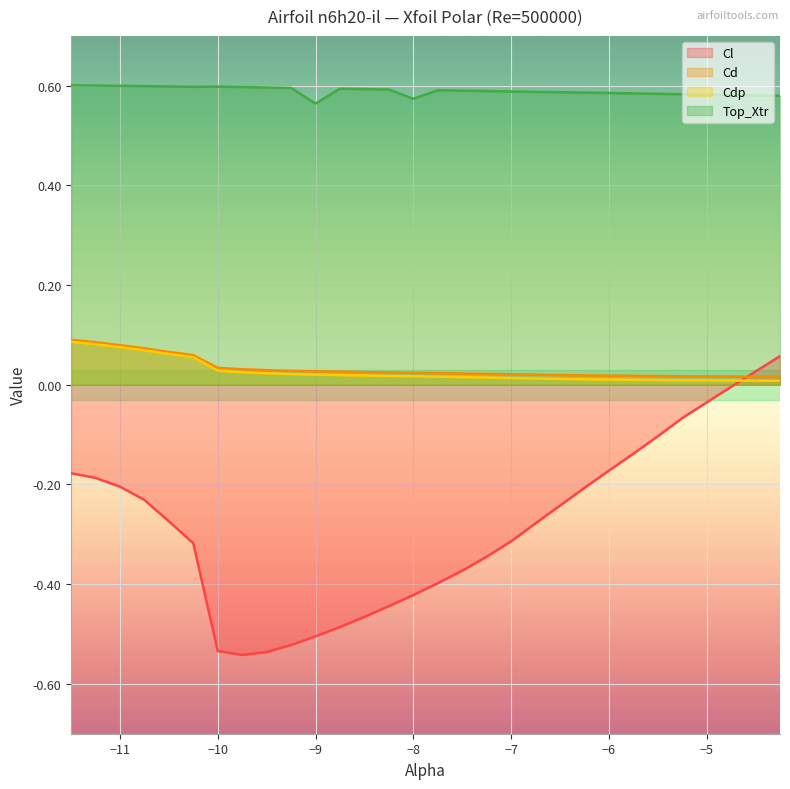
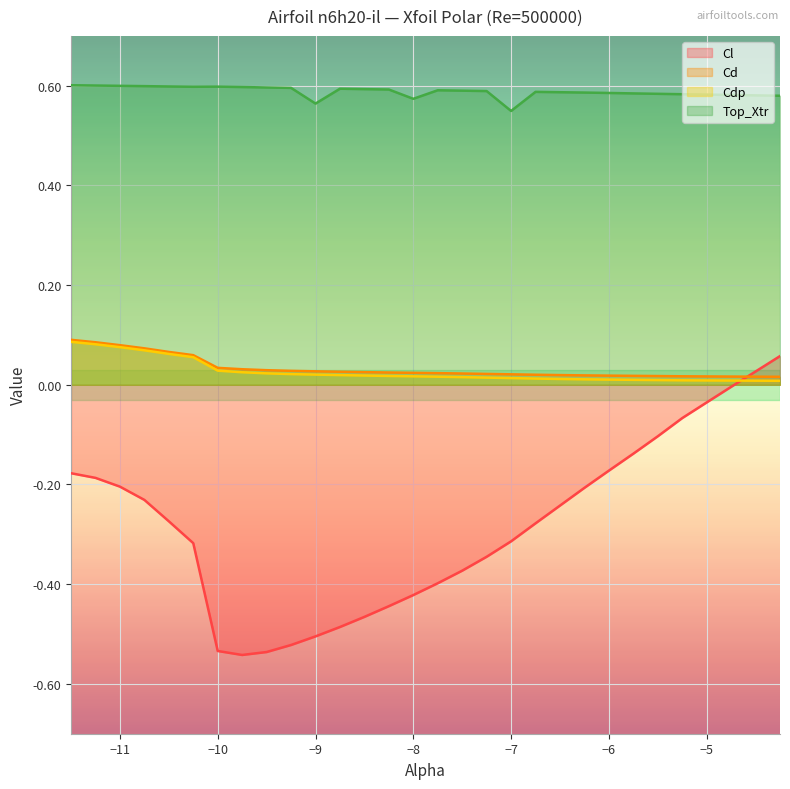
Top_Xtr, −7: 0.59 -> 0.55
